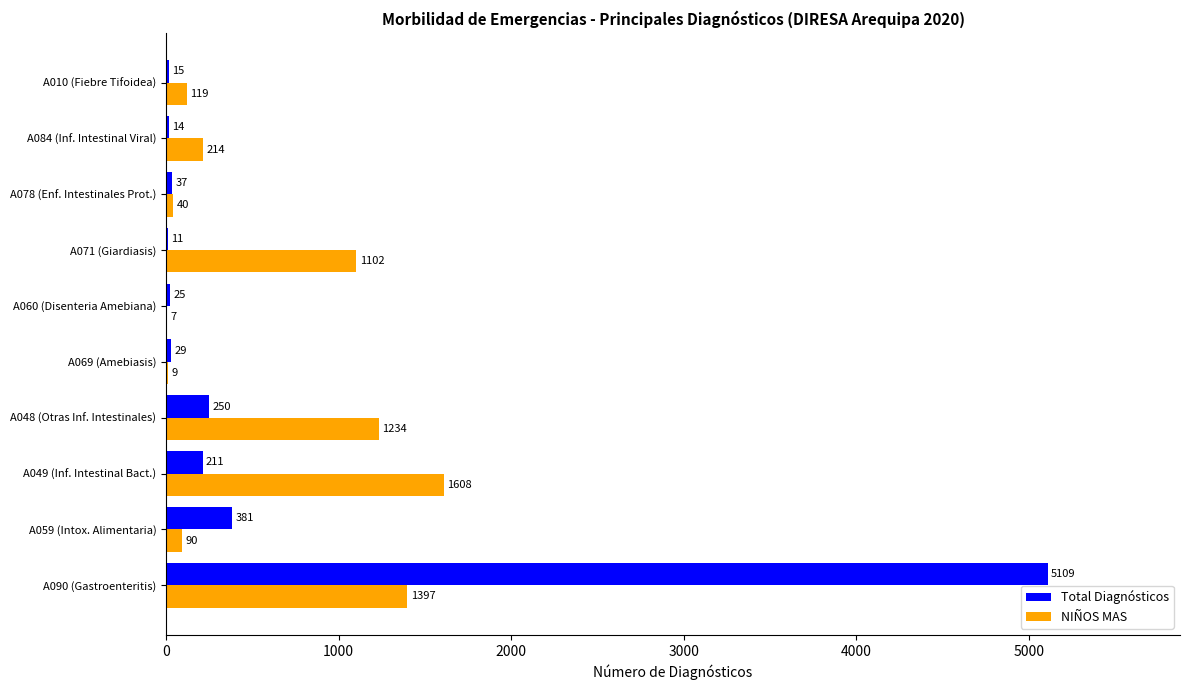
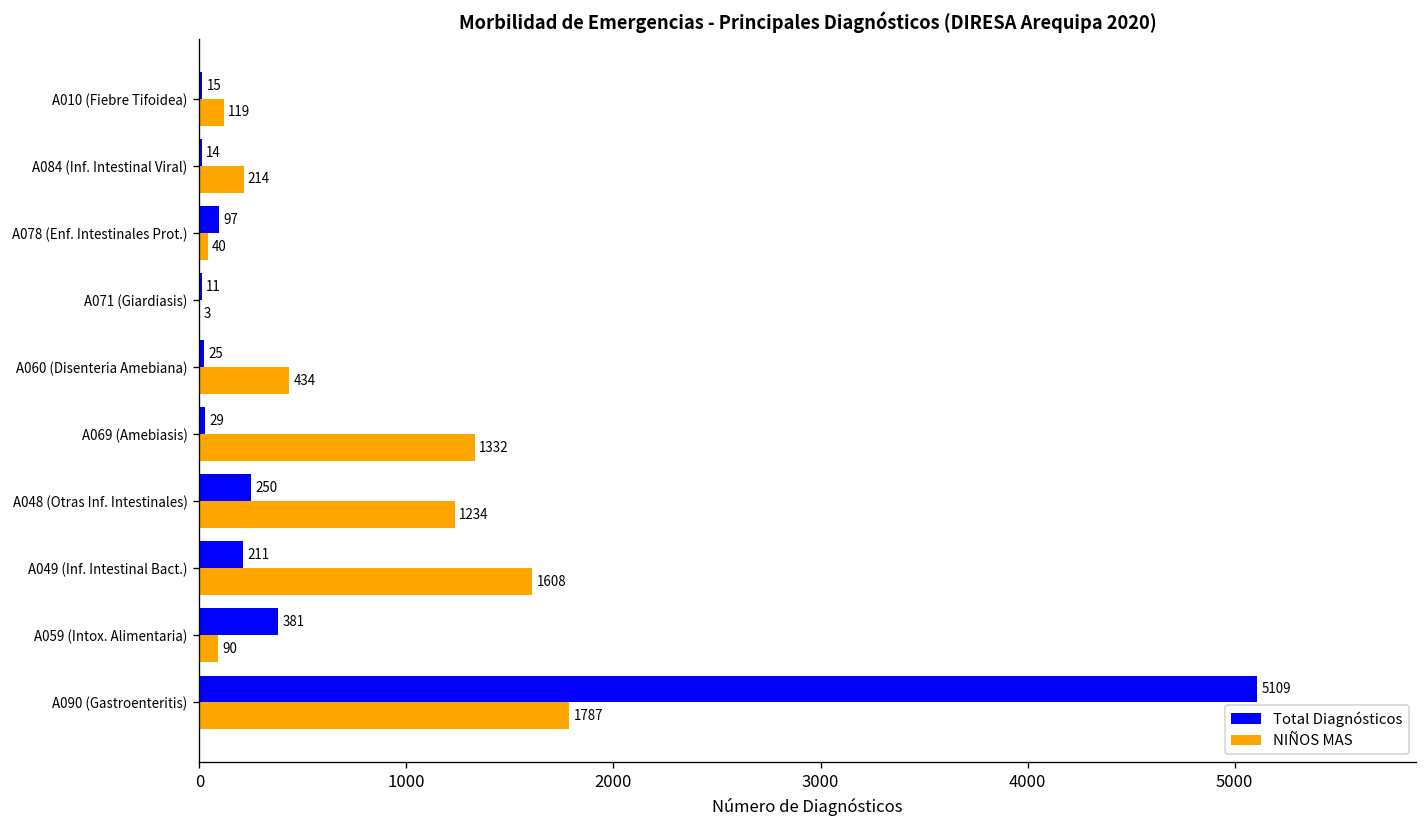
Total Diagnósticos, A078 (Enf. Intestinales Prot.): 37 -> 97
NIÑOS MAS, A071 (Giardiasis): 1102 -> 3
NIÑOS MAS, A060 (Disenteria Amebiana): 7 -> 434
NIÑOS MAS, A069 (Amebiasis): 9 -> 1332
NIÑOS MAS, A090 (Gastroenteritis): 1397 -> 1787
